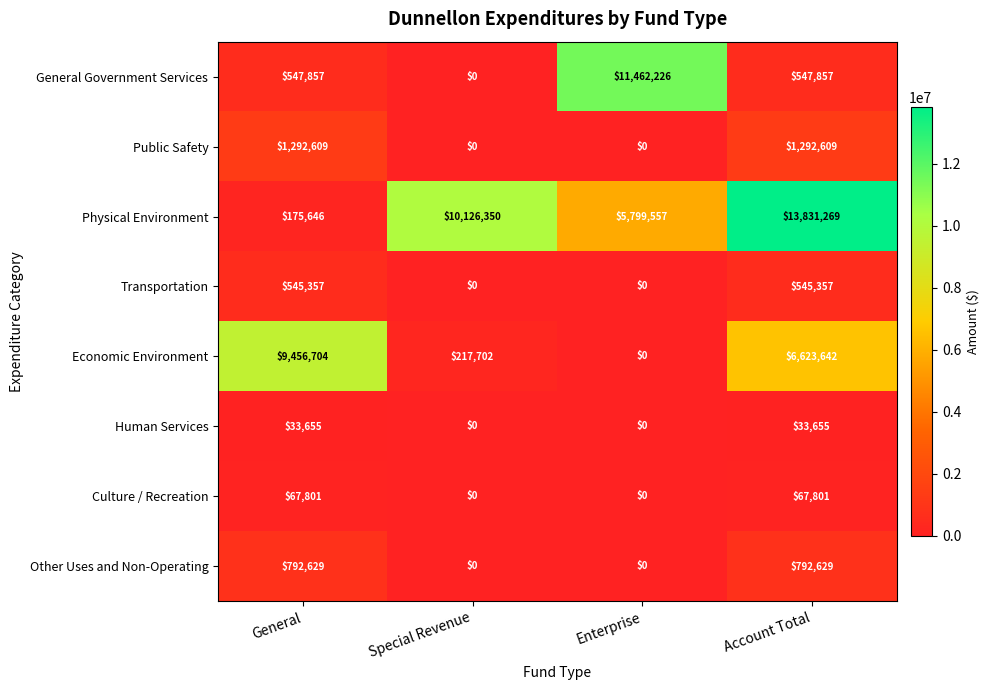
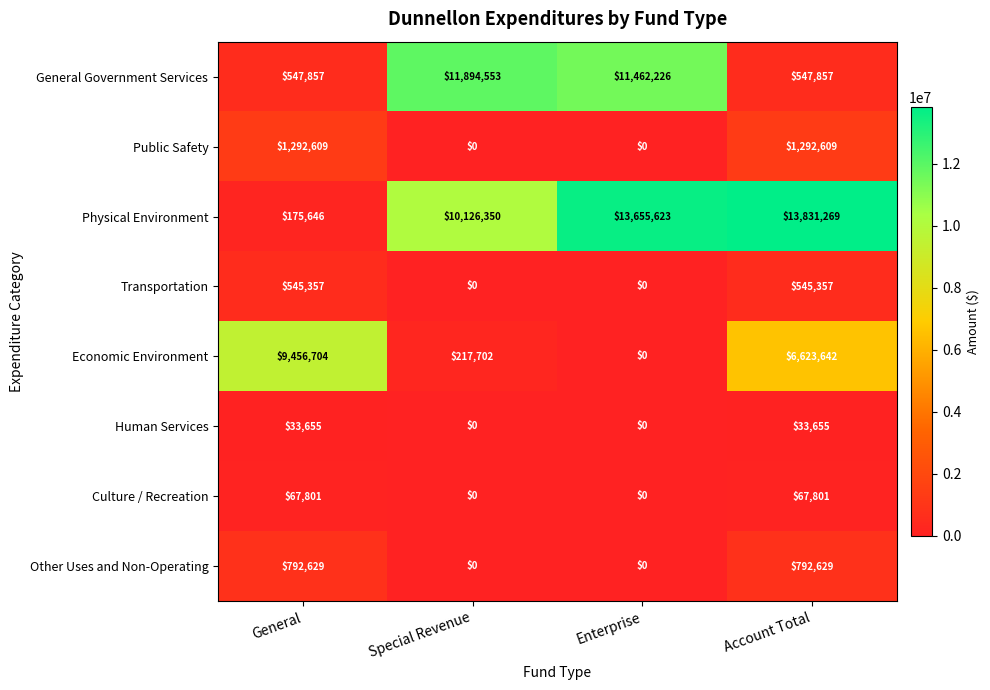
General Government Services, Special Revenue: $0 -> $11,894,553
Physical Environment, Enterprise: $5,799,557 -> $13,655,623
